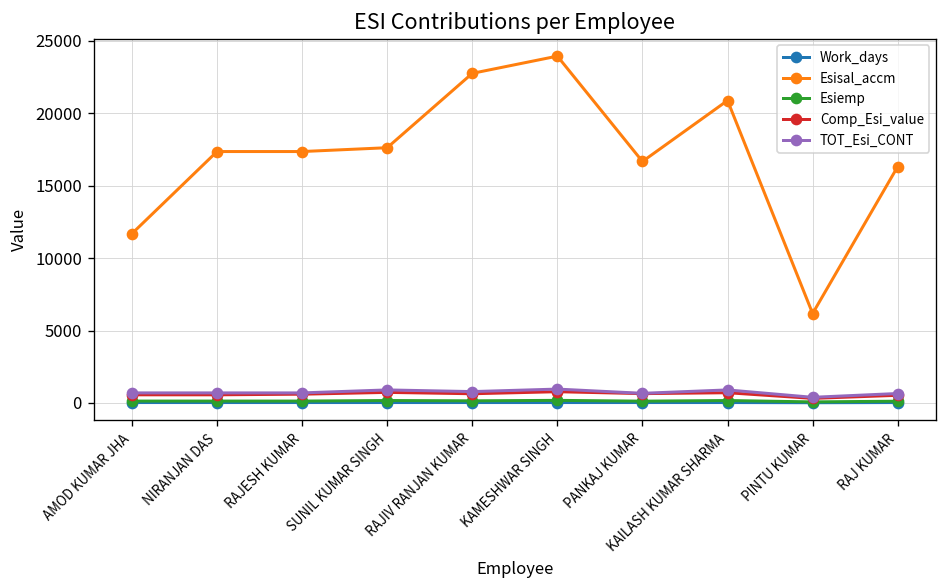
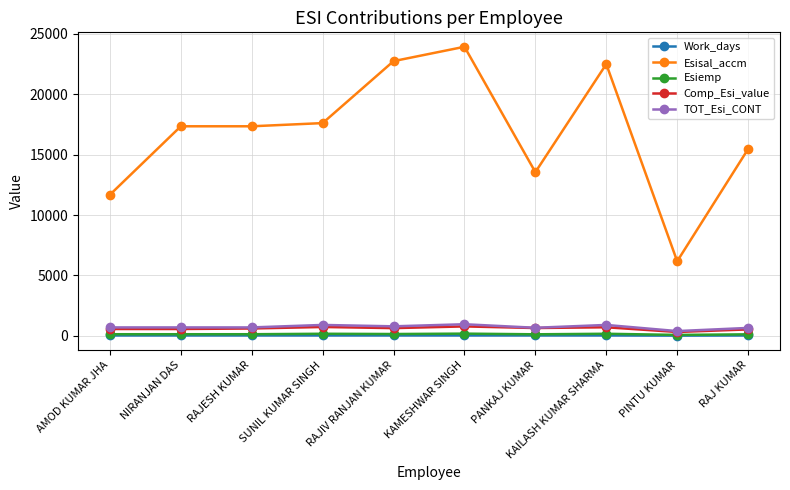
Esisal_accm, PANKAJ KUMAR: 16700 -> 13600
Esisal_accm, KAILASH KUMAR SHARMA: 20900 -> 22500
Esisal_accm, RAJ KUMAR: 16300 -> 15500
